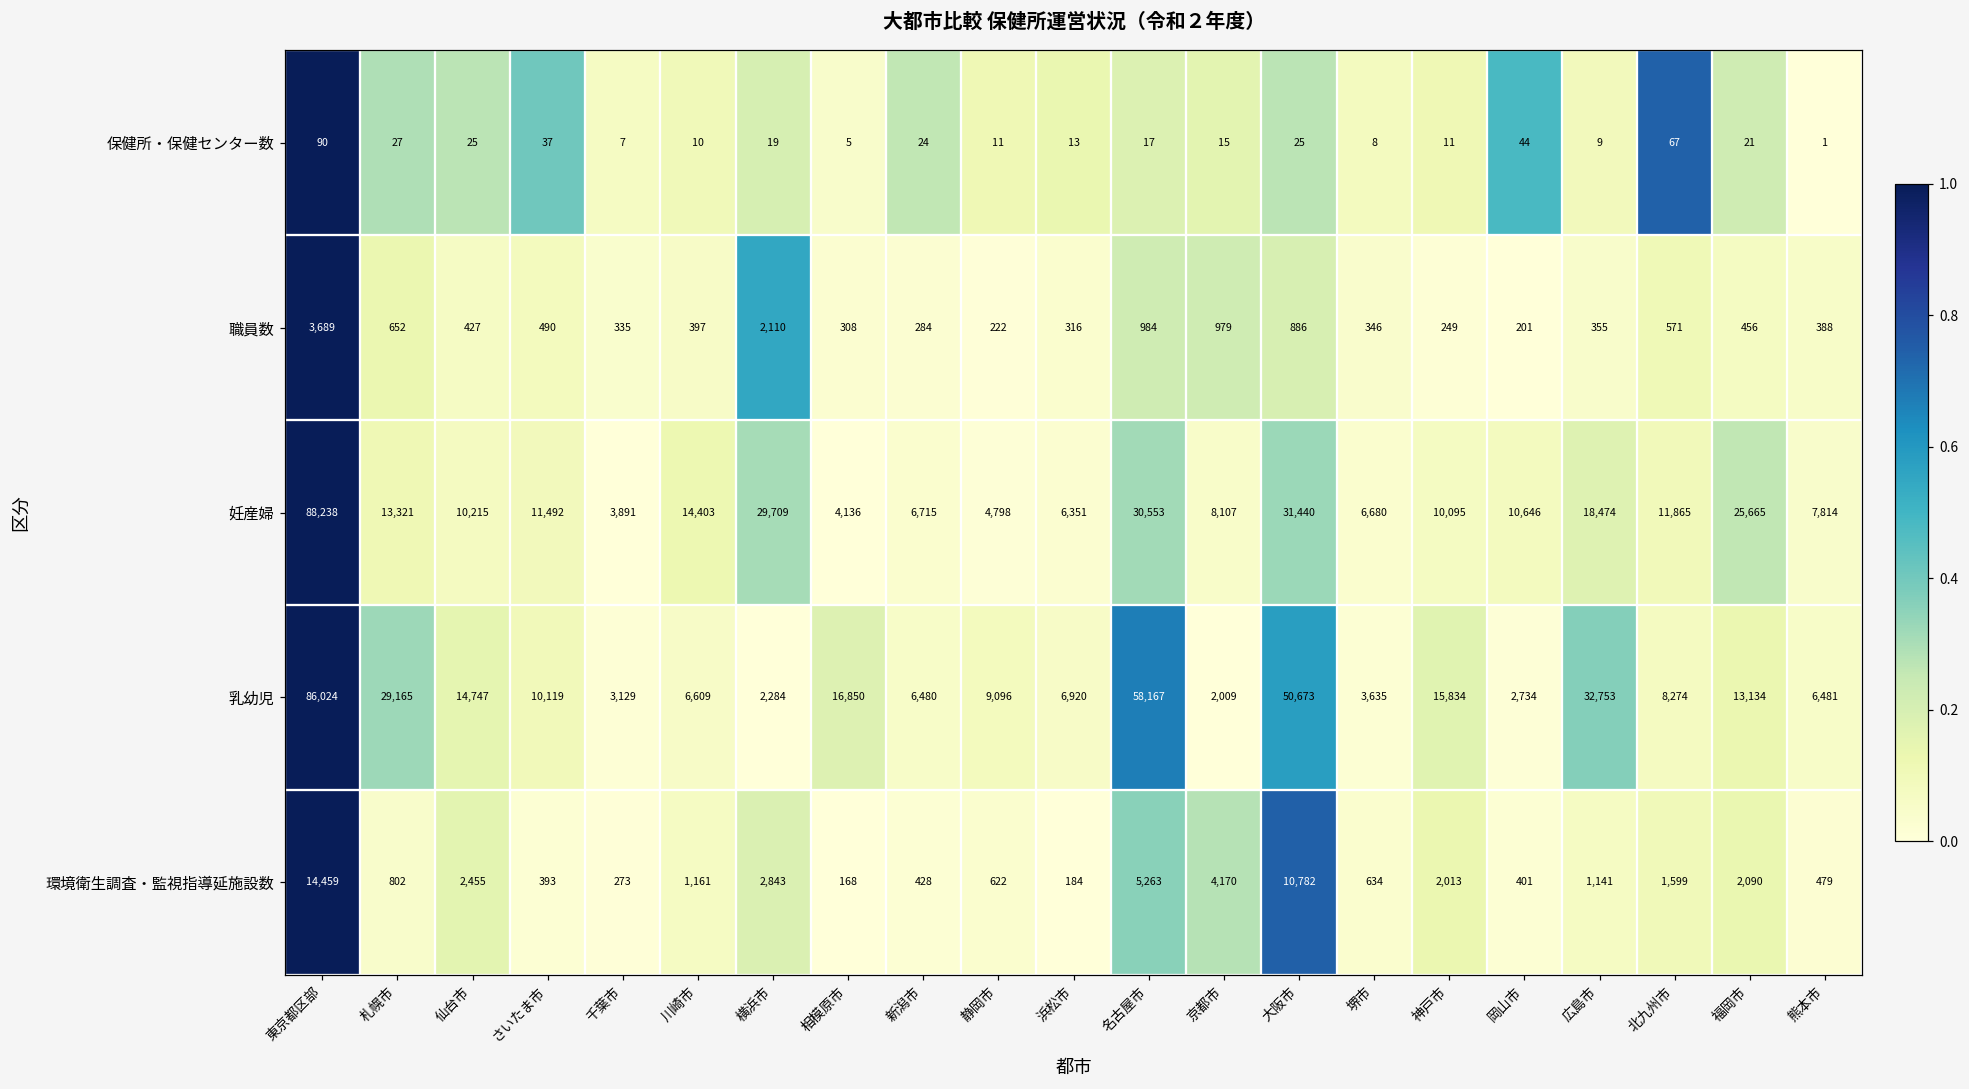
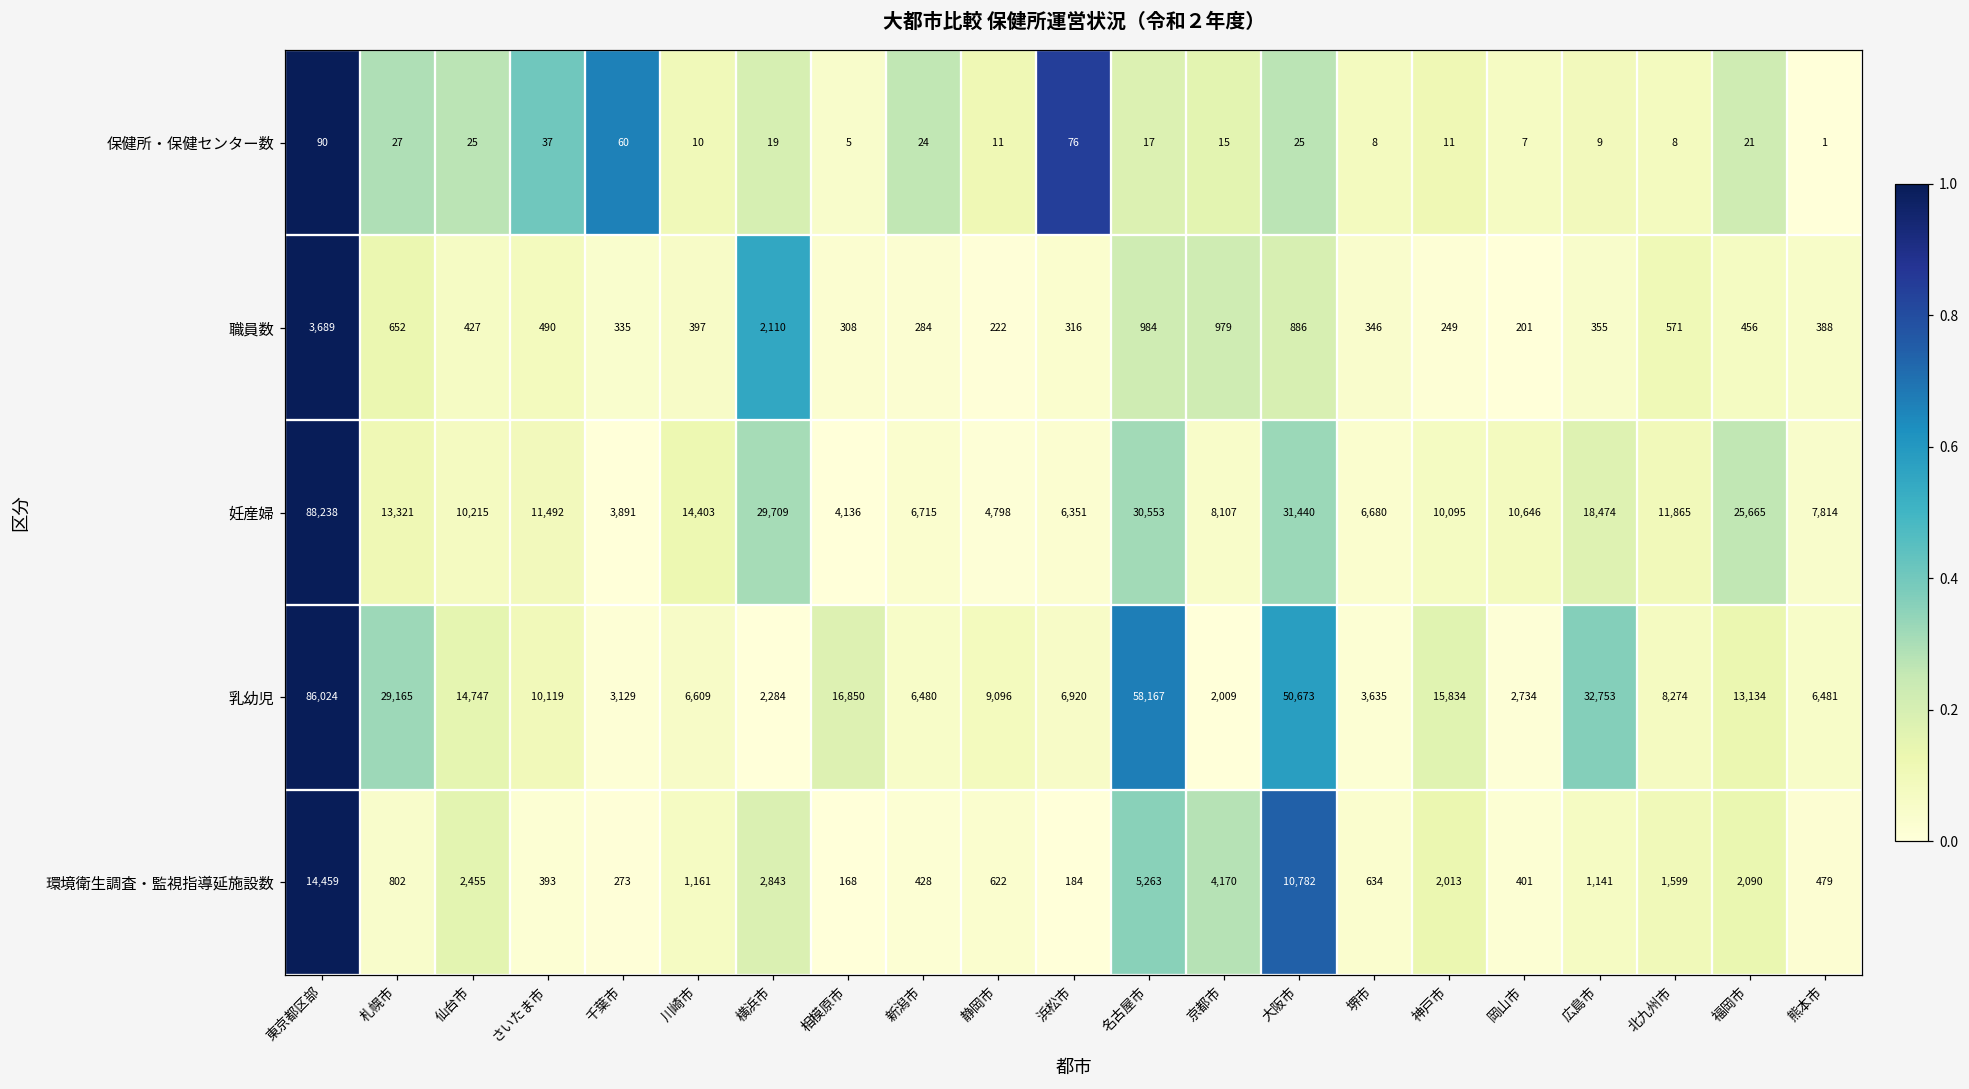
保健所・保健センター数, 千葉市: 7 -> 60
保健所・保健センター数, 浜松市: 13 -> 76
保健所・保健センター数, 岡山市: 44 -> 7
保健所・保健センター数, 北九州市: 67 -> 8
